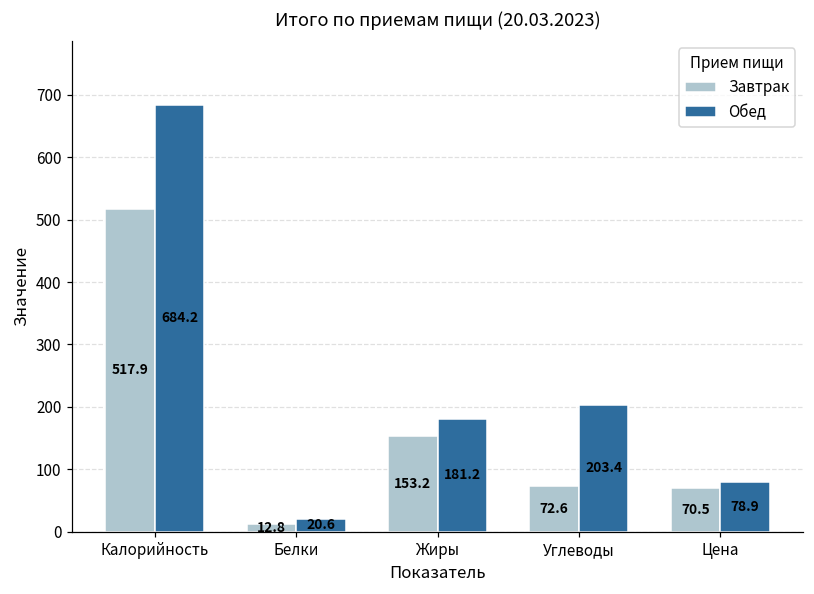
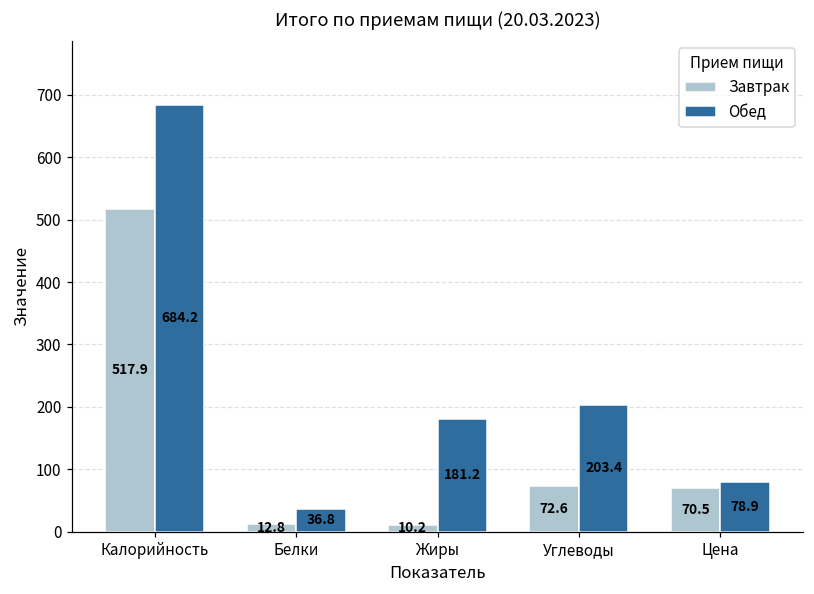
Обед, Белки: 20.6 -> 36.8
Завтрак, Жиры: 153.2 -> 10.2
